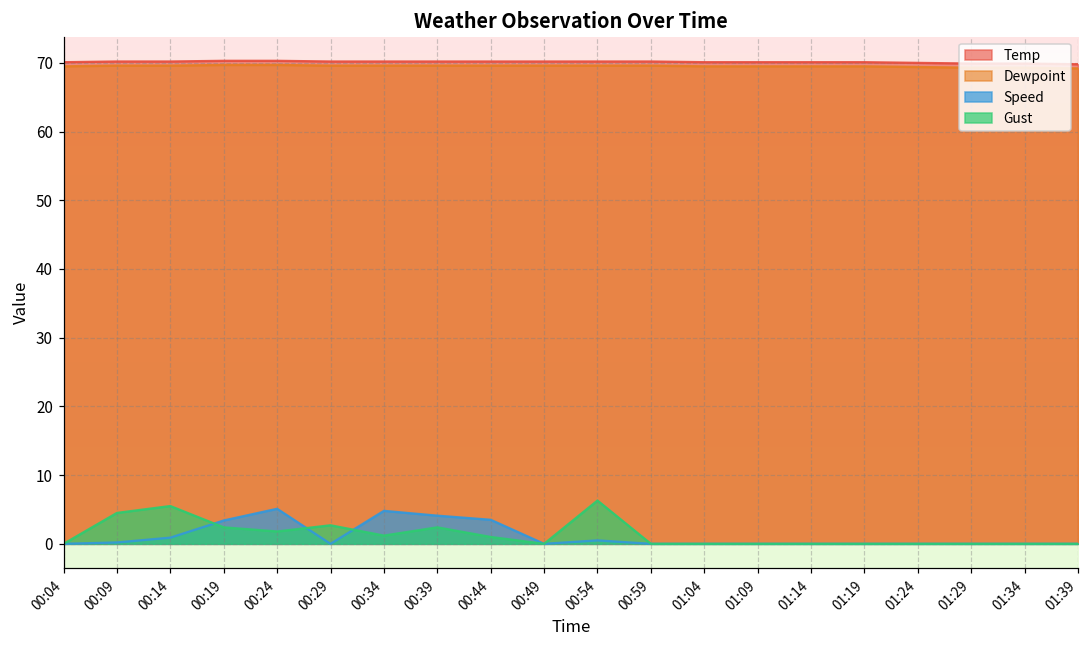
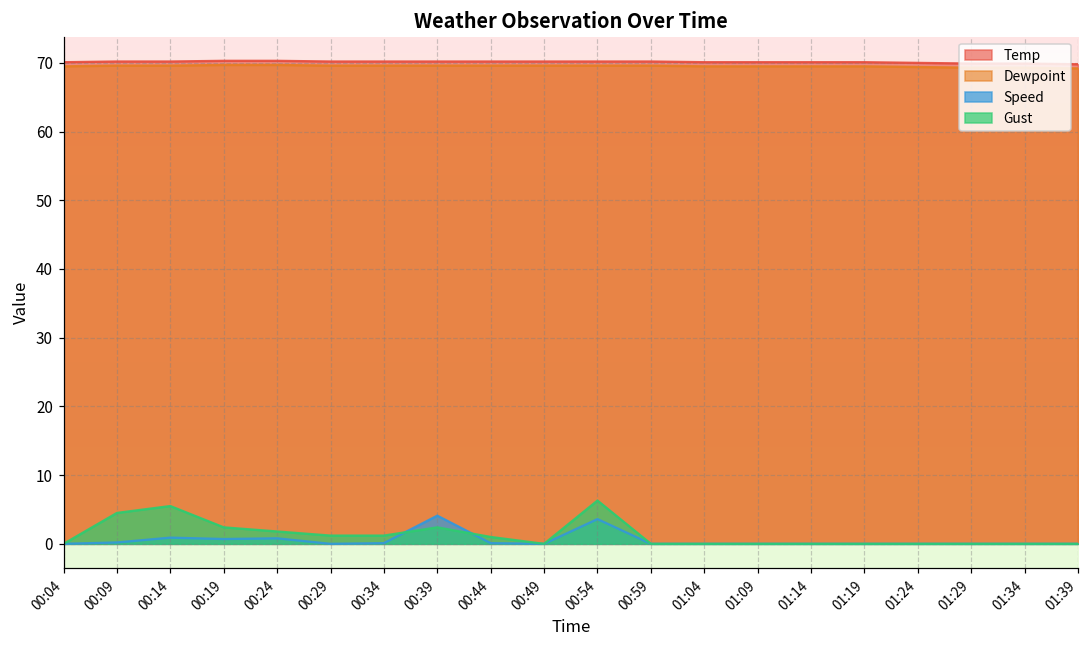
Speed, 00:19: 3 -> 1
Speed, 00:24: 5 -> 1
Gust, 00:29: 3 -> 1
Speed, 00:34: 5 -> 0
Speed, 00:44: 4 -> 0
Speed, 00:54: 1 -> 4
